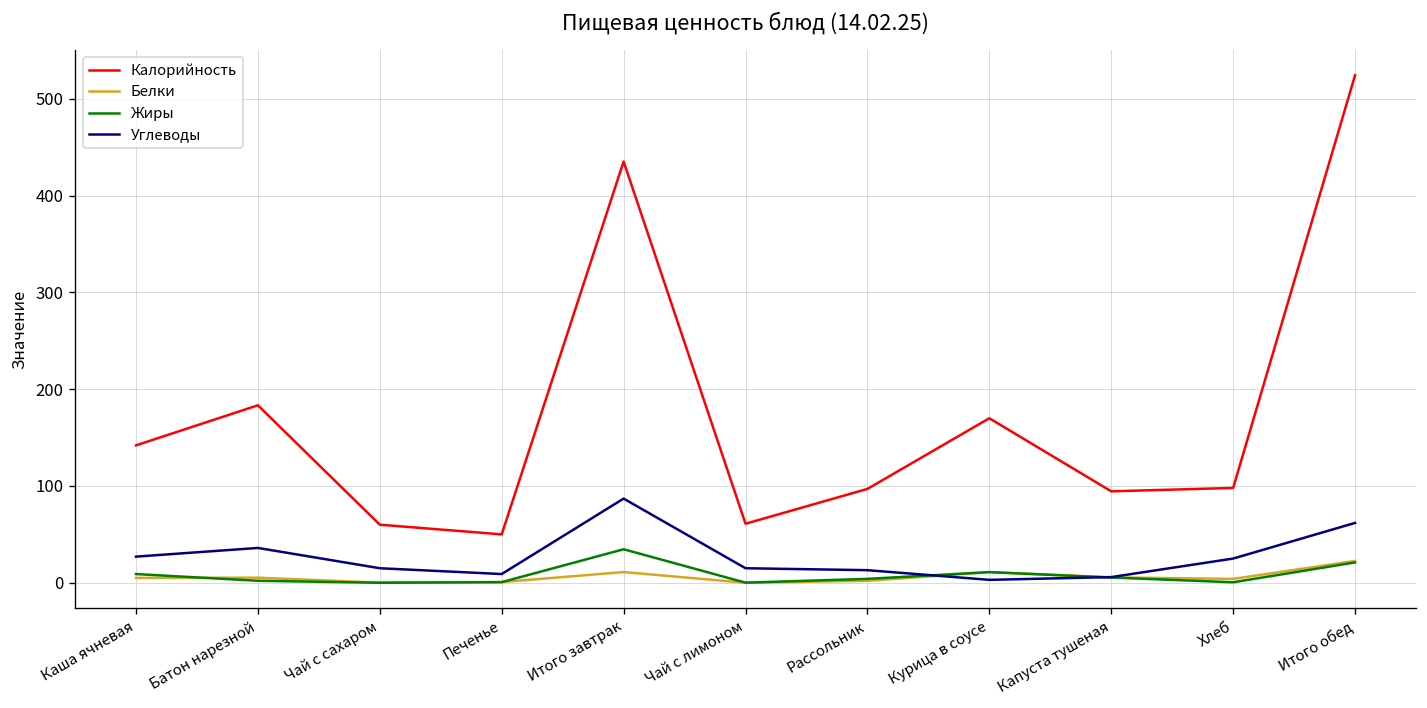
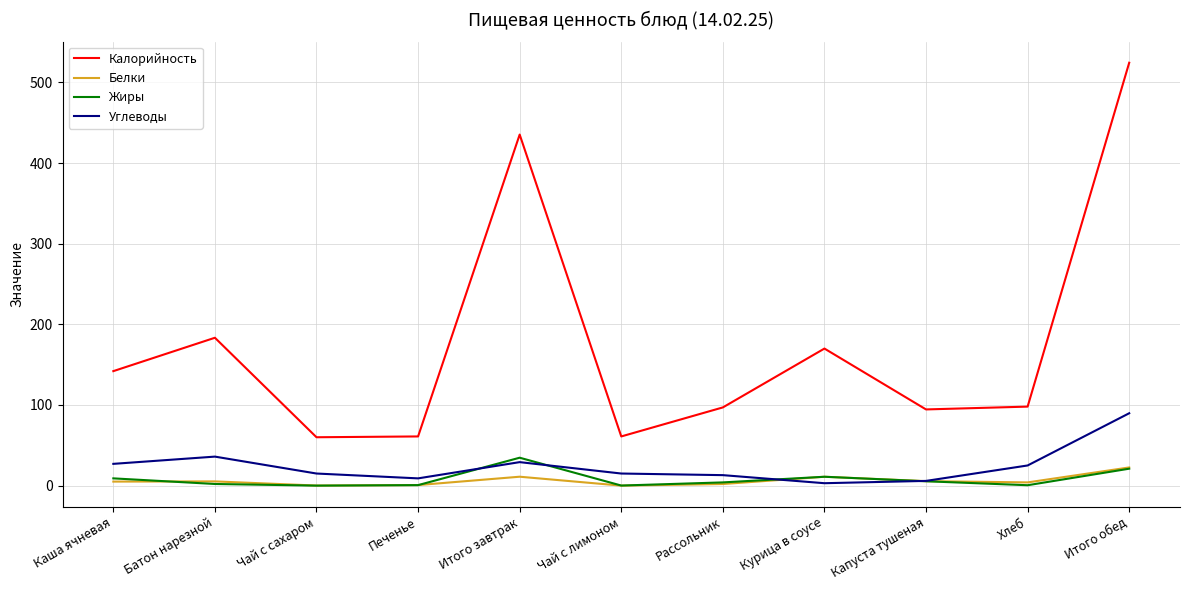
Калорийность, Печенье: 50 -> 60
Углеводы, Итого завтрак: 90 -> 30
Углеводы, Итого обед: 60 -> 90
